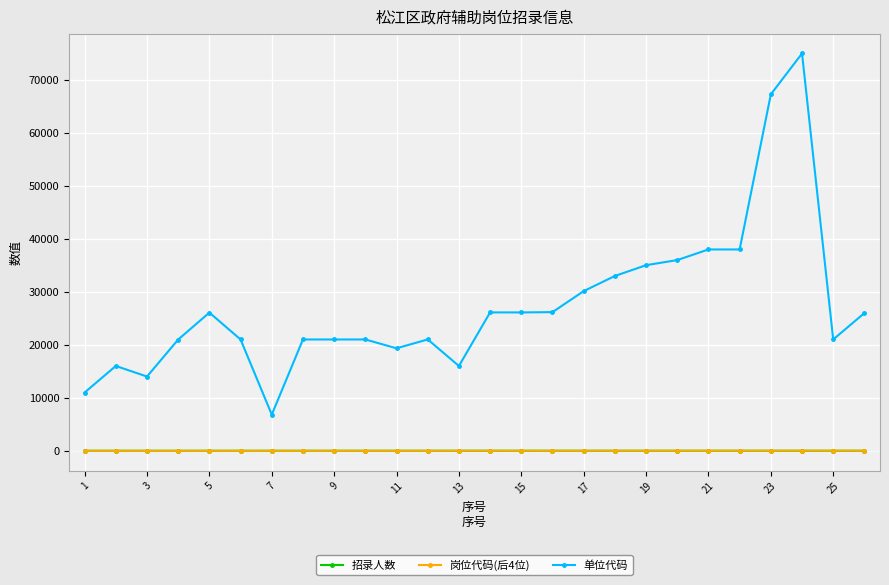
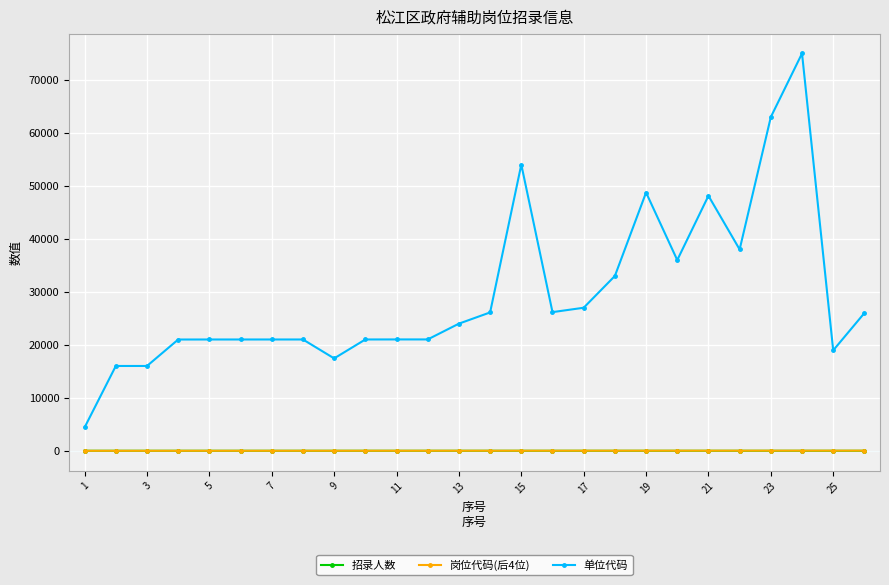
单位代码, 1: 11000 -> 4000
单位代码, 3: 14000 -> 16000
单位代码, 5: 26000 -> 21000
单位代码, 7: 7000 -> 21000
单位代码, 9: 21000 -> 17000
单位代码, 11: 19000 -> 21000
单位代码, 13: 16000 -> 24000
单位代码, 15: 26000 -> 54000
单位代码, 17: 30000 -> 27000
单位代码, 19: 35000 -> 49000
单位代码, 21: 38000 -> 48000
单位代码, 23: 67000 -> 63000
单位代码, 25: 21000 -> 19000
